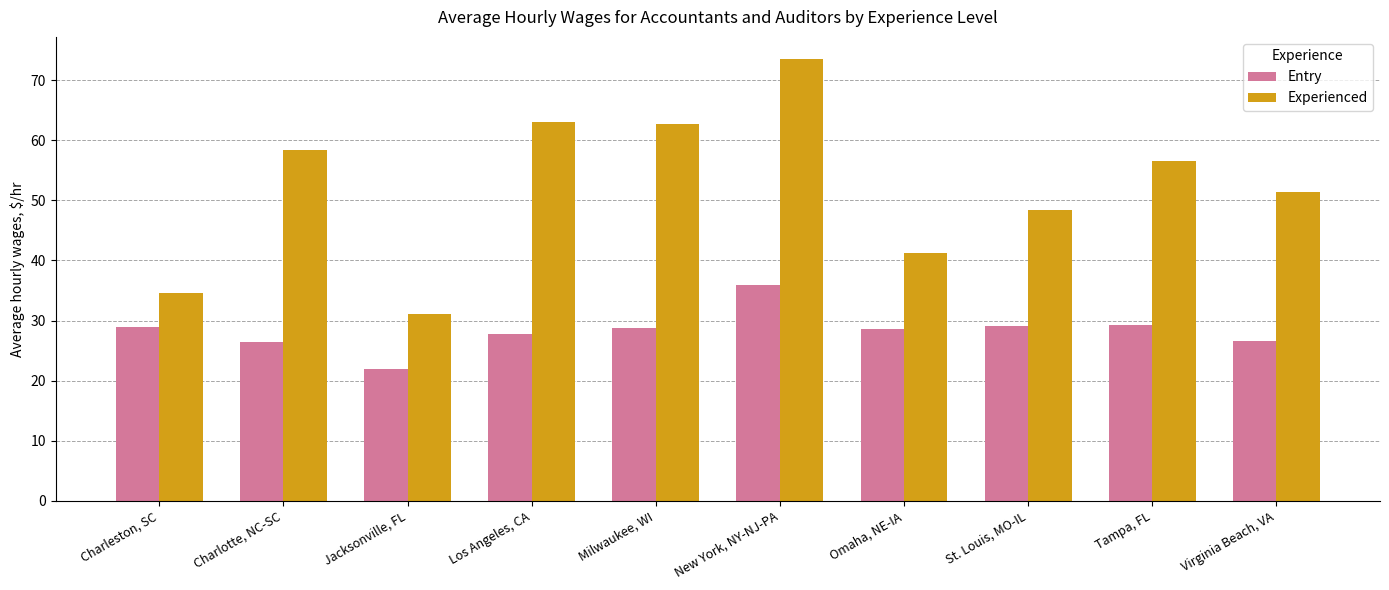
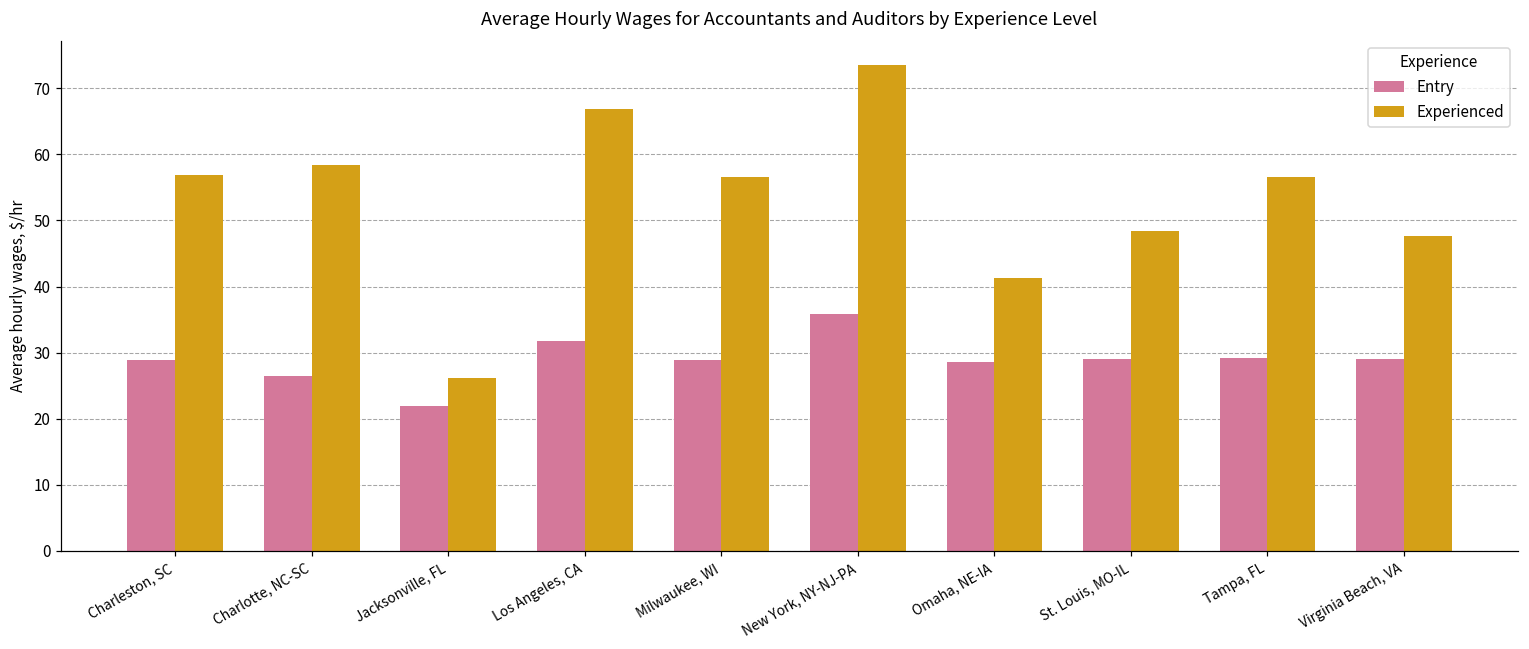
Experienced, Charleston, SC: 35 -> 57
Experienced, Jacksonville, FL: 31 -> 26
Entry, Los Angeles, CA: 28 -> 32
Experienced, Los Angeles, CA: 63 -> 67
Experienced, Milwaukee, WI: 63 -> 57
Entry, Virginia Beach, VA: 27 -> 29
Experienced, Virginia Beach, VA: 51 -> 48
